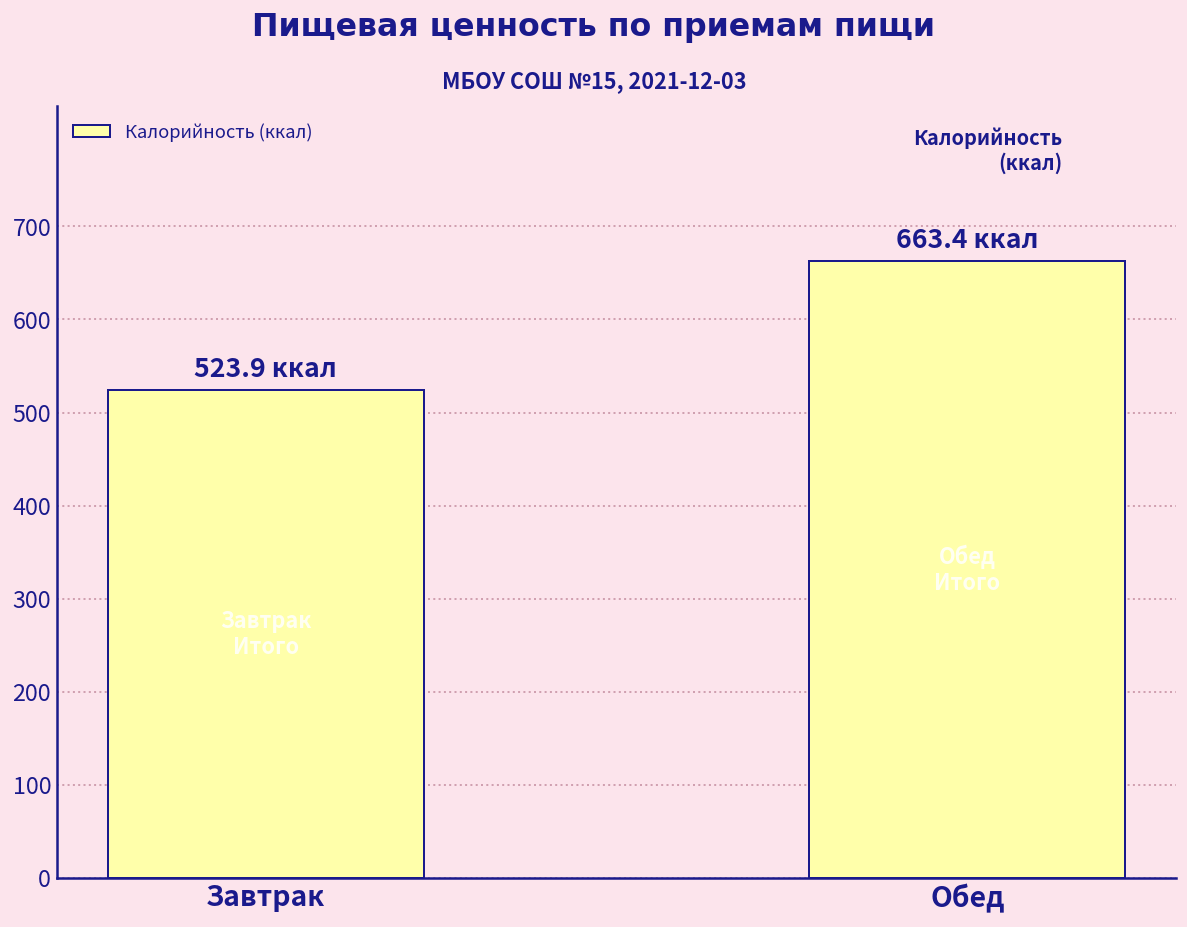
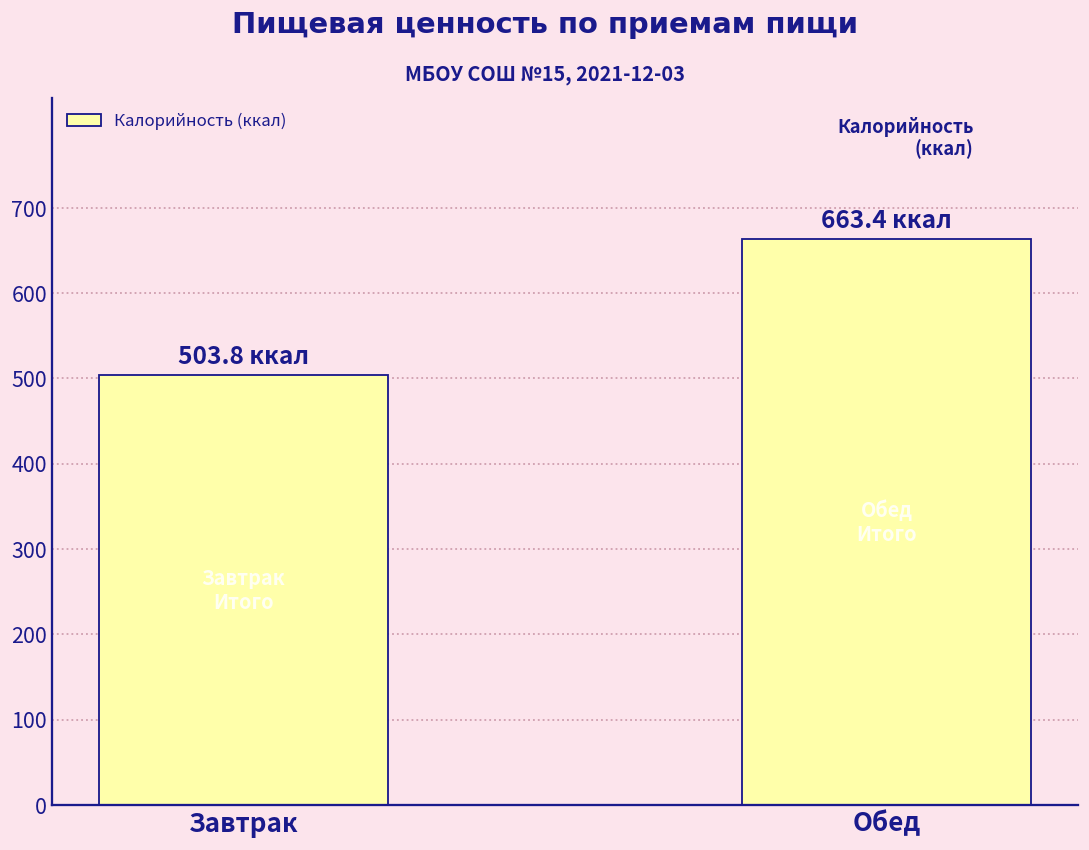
Завтрак: 523.9 -> 503.8
